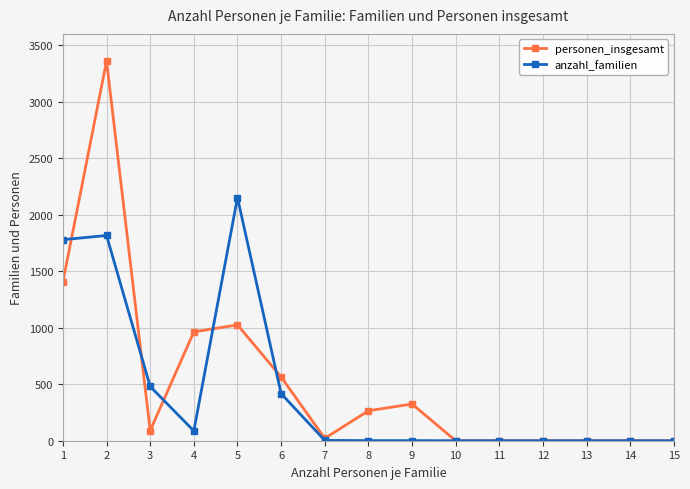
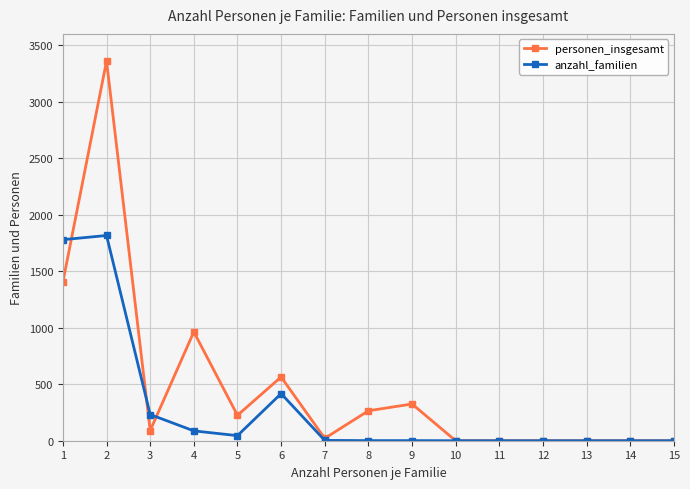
anzahl_familien, 3: 480 -> 230
personen_insgesamt, 5: 1030 -> 230
anzahl_familien, 5: 2150 -> 50
